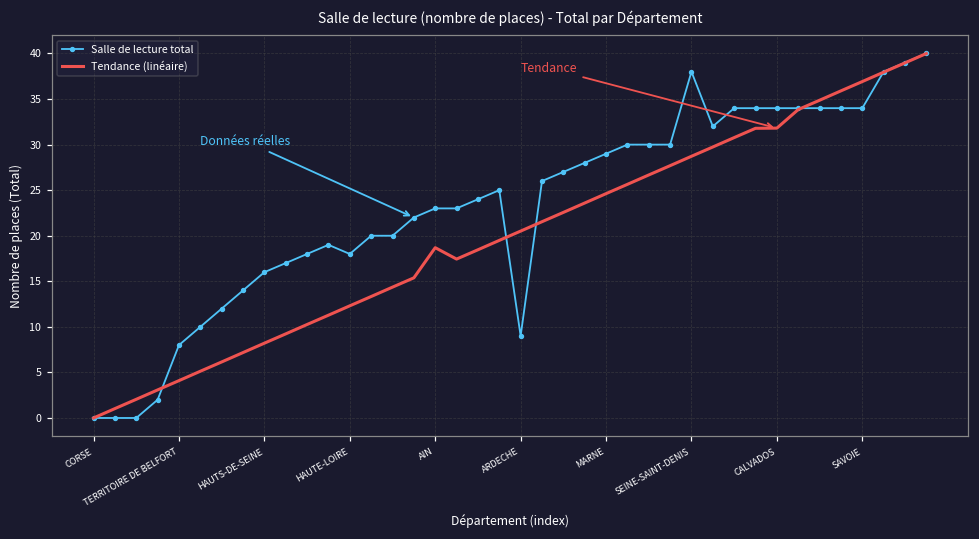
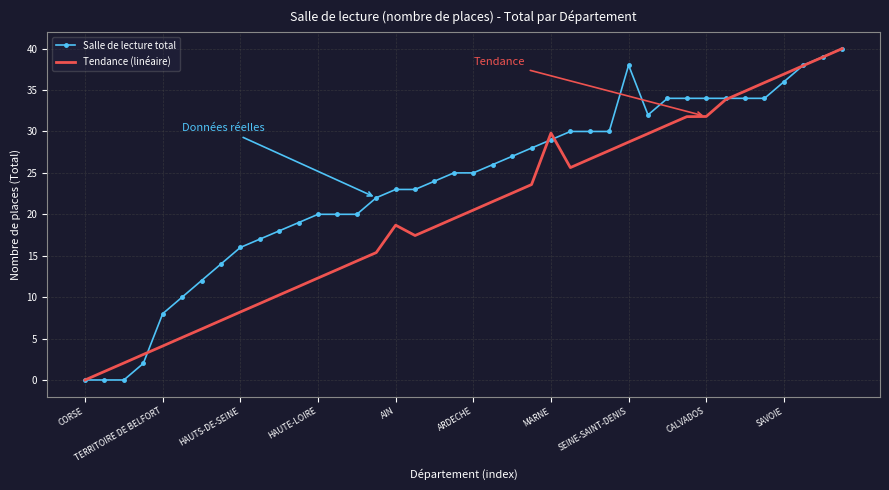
Salle de lecture total, HAUTE-LOIRE: 18 -> 20
Salle de lecture total, ARDECHE: 9 -> 25
Tendance (linéaire), MARNE: 25 -> 30
Salle de lecture total, SAVOIE: 34 -> 36
